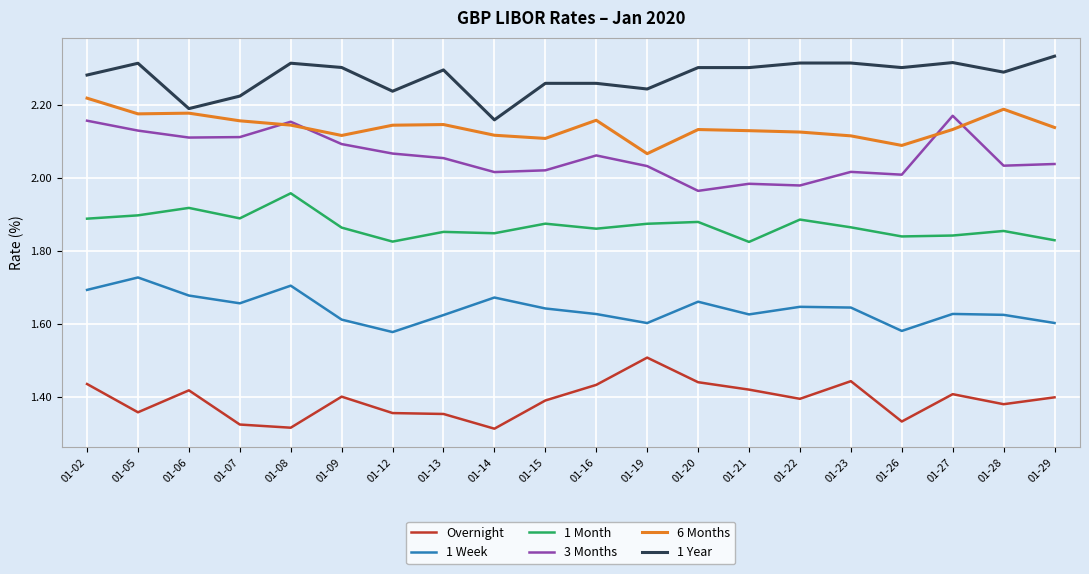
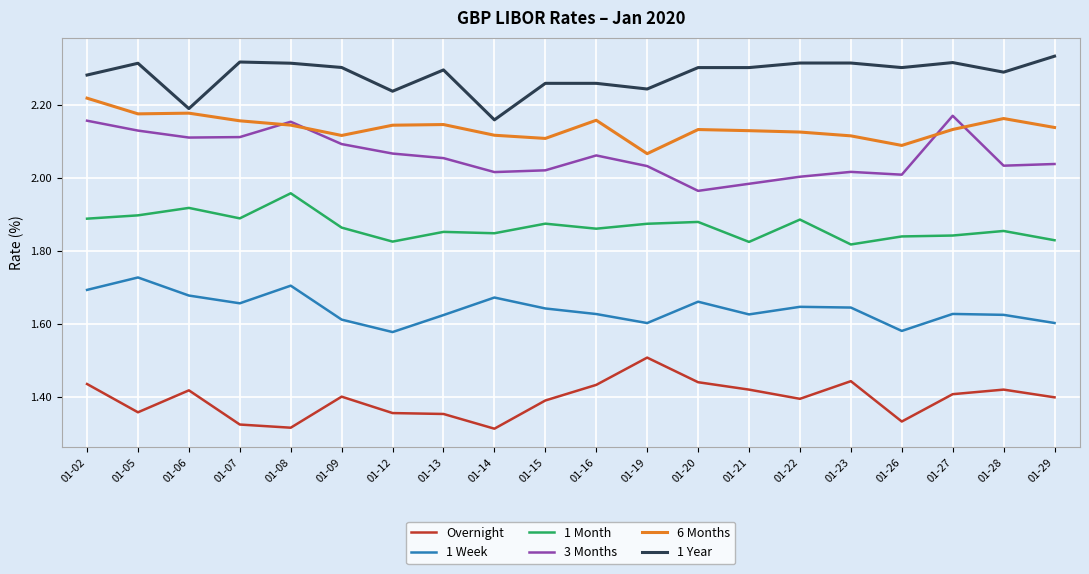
1 Year, 01-07: 2.22 -> 2.32
3 Months, 01-22: 1.98 -> 2.00
1 Month, 01-23: 1.87 -> 1.82
Overnight, 01-28: 1.38 -> 1.42
6 Months, 01-28: 2.19 -> 2.16
